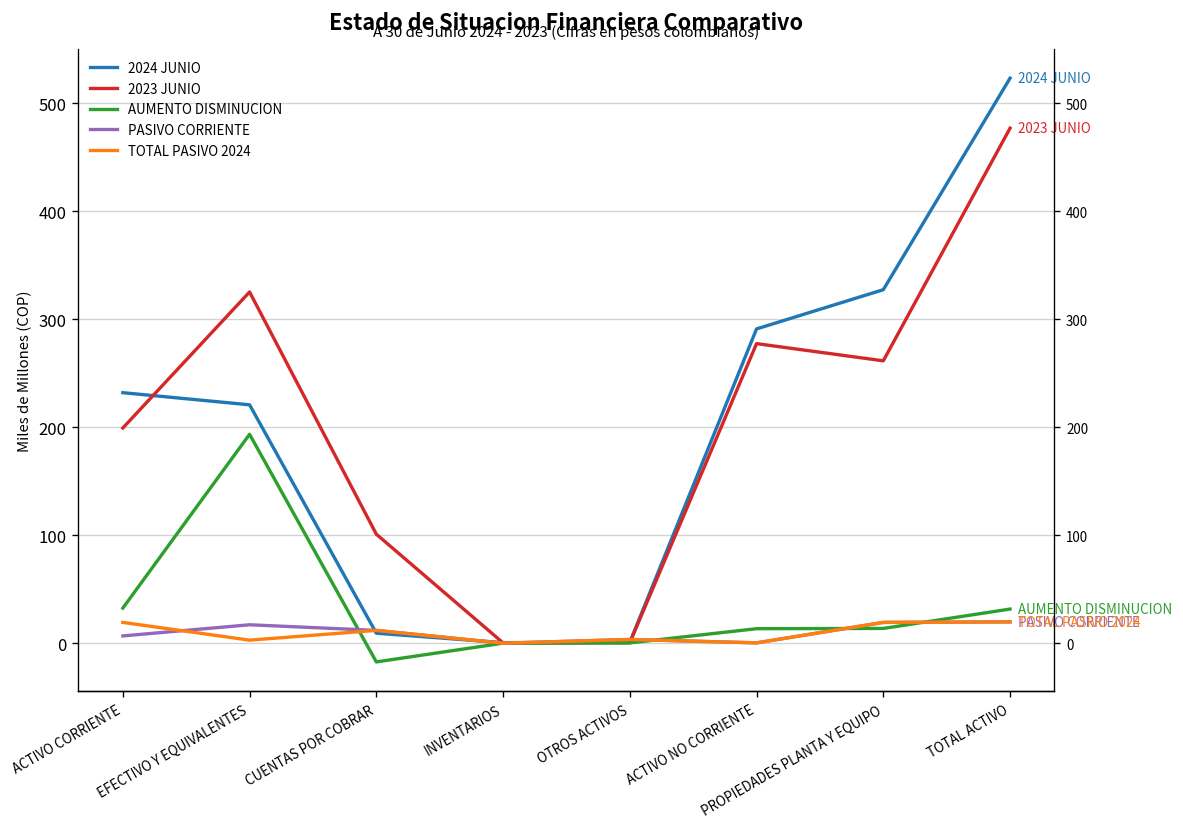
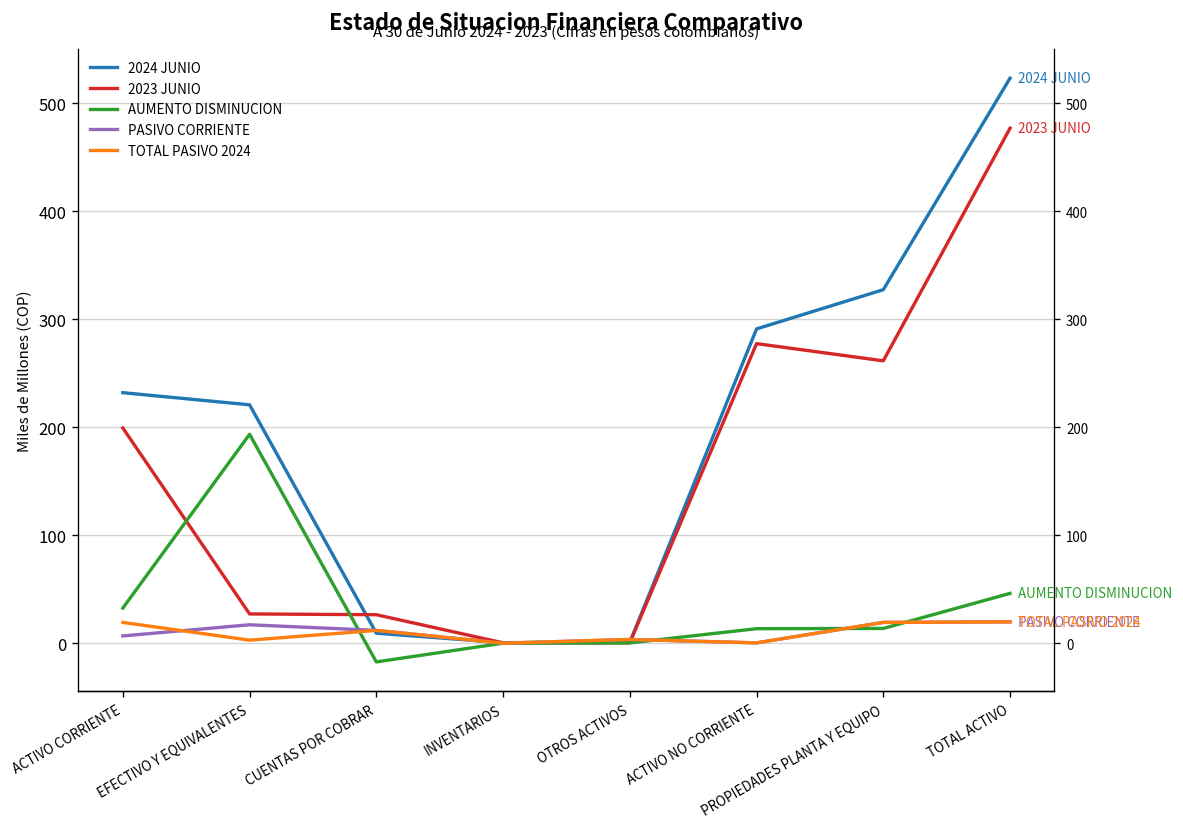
2023 JUNIO, EFECTIVO Y EQUIVALENTES: 330 -> 30
2023 JUNIO, CUENTAS POR COBRAR: 100 -> 30
AUMENTO DISMINUCION, TOTAL ACTIVO: 30 -> 50
